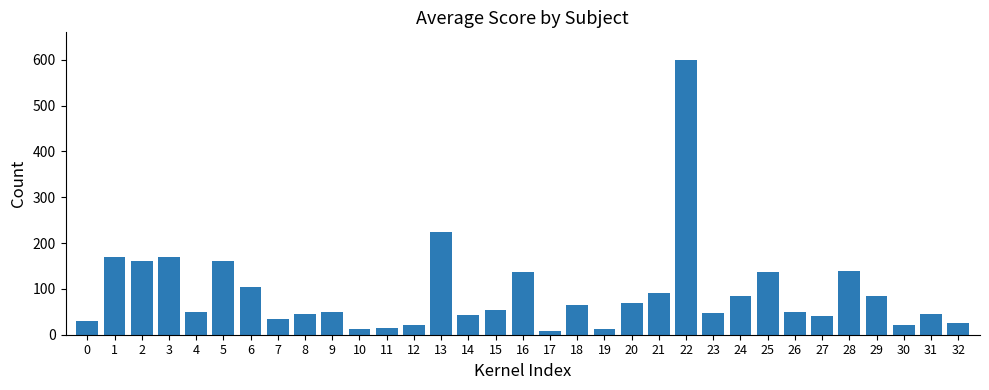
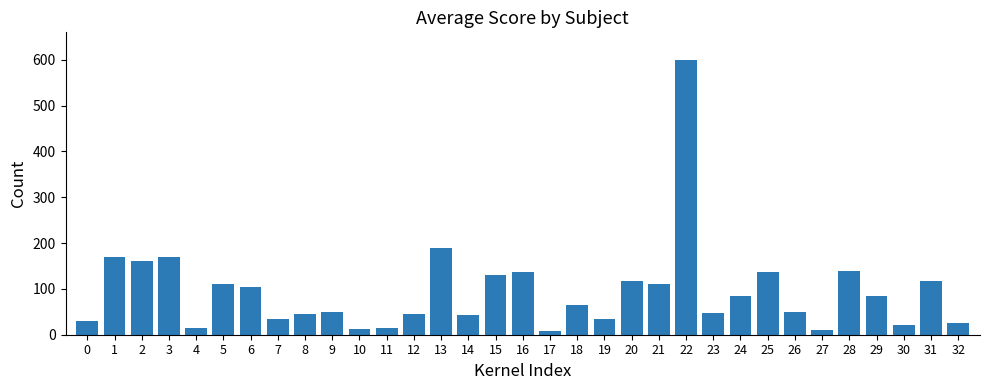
4: 50 -> 20
5: 160 -> 110
12: 20 -> 50
13: 230 -> 190
15: 60 -> 130
19: 10 -> 40
20: 70 -> 120
21: 90 -> 110
27: 40 -> 10
31: 50 -> 120
